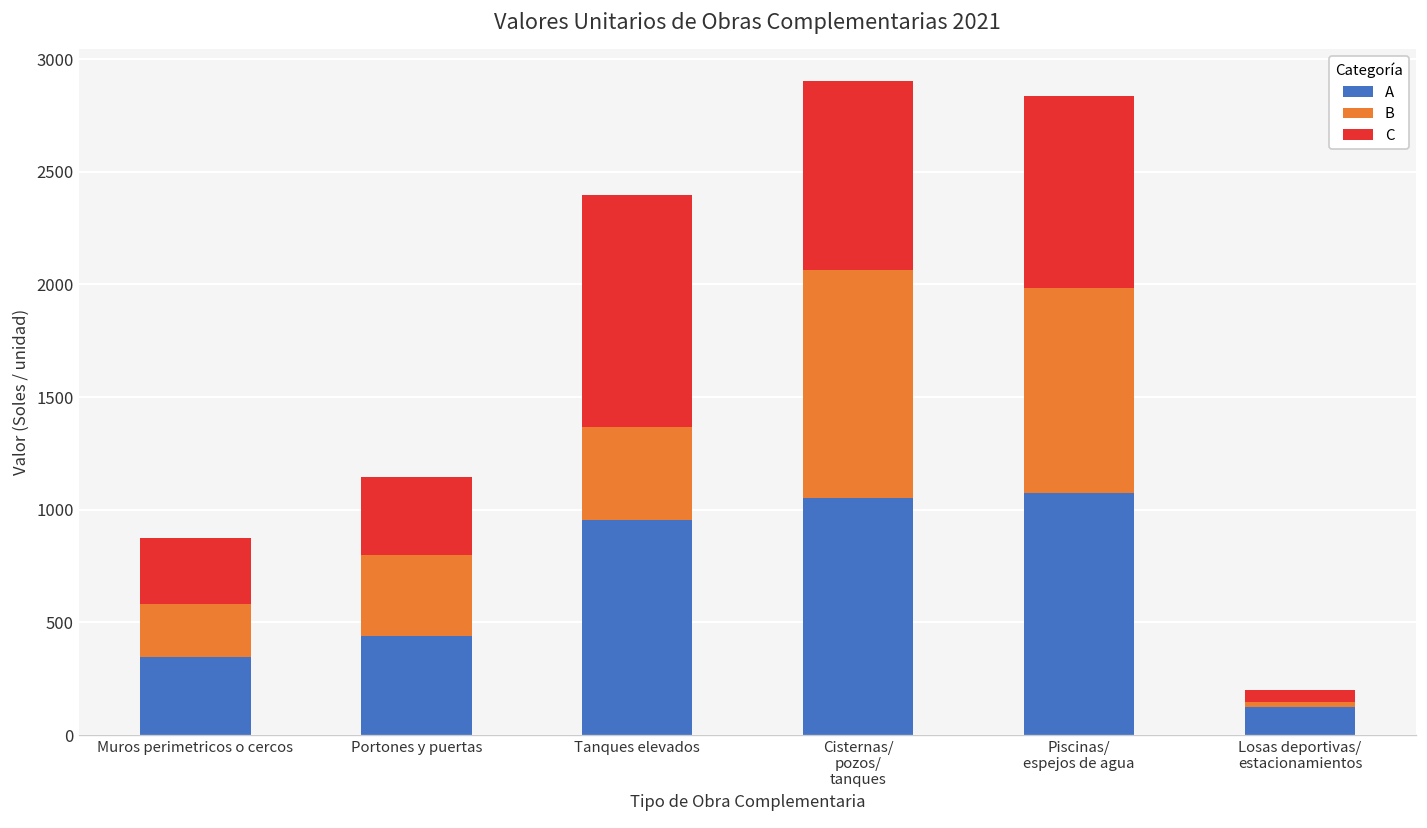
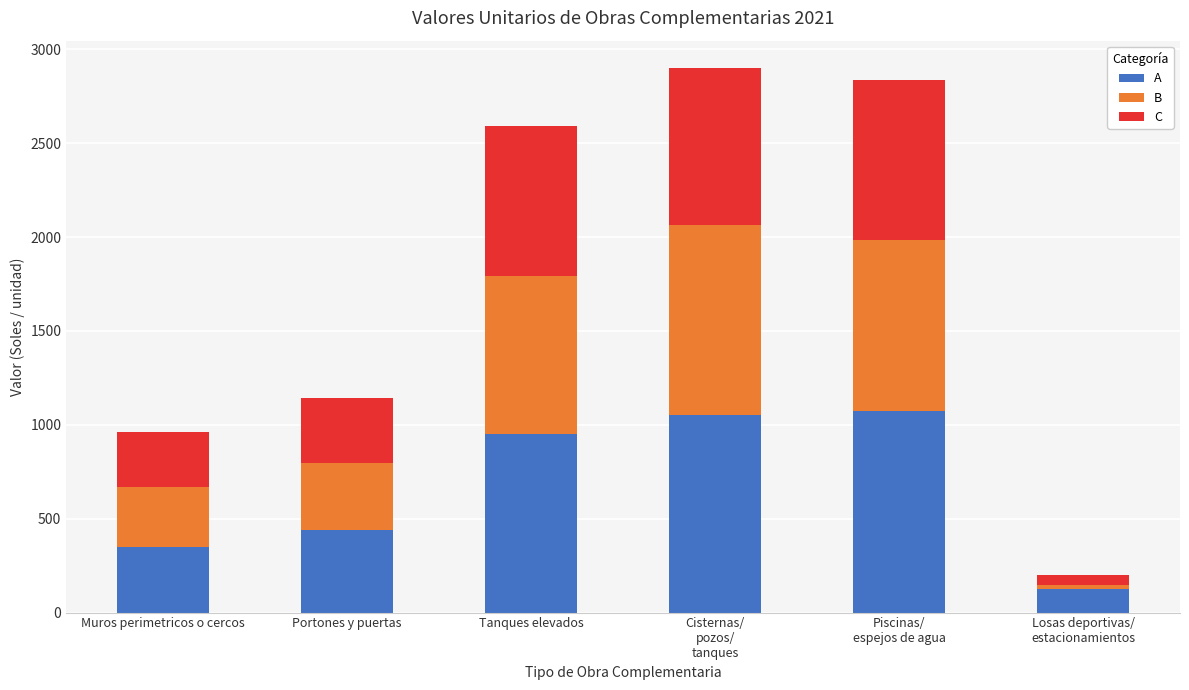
B, Muros perimetricos o cercos: 230 -> 320
B, Tanques elevados: 410 -> 840
C, Tanques elevados: 1030 -> 800
